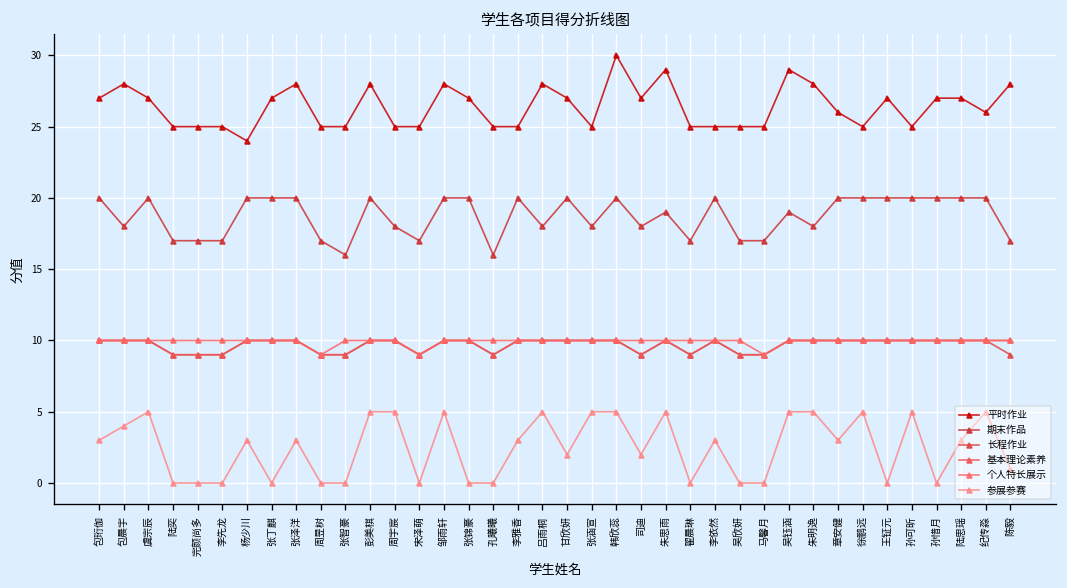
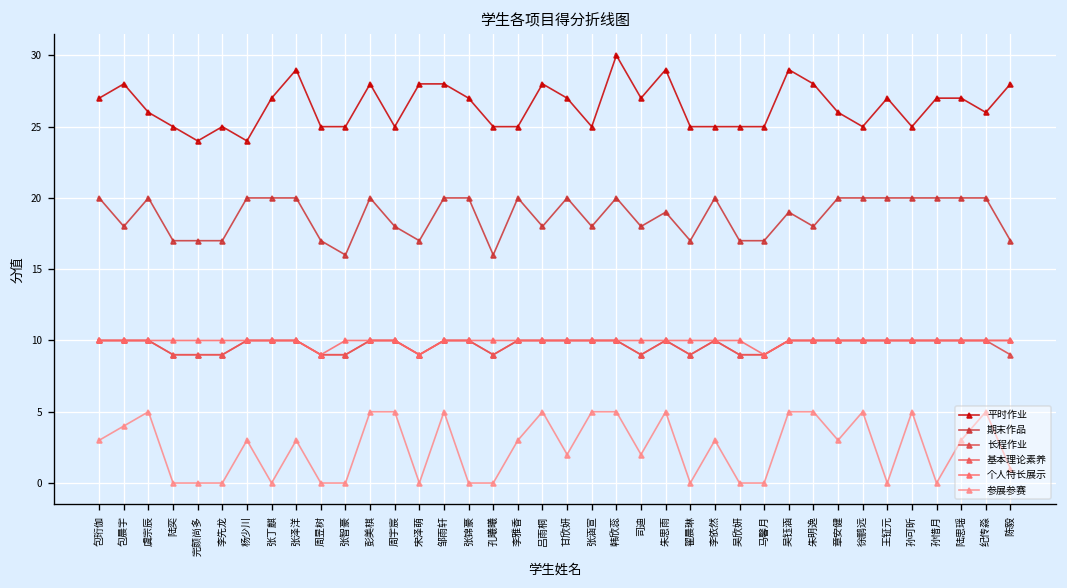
平时作业, 虞宗辰: 27 -> 26
平时作业, 完颜尚多: 25 -> 24
平时作业, 张泽洋: 28 -> 29
平时作业, 宋泽萌: 25 -> 28
